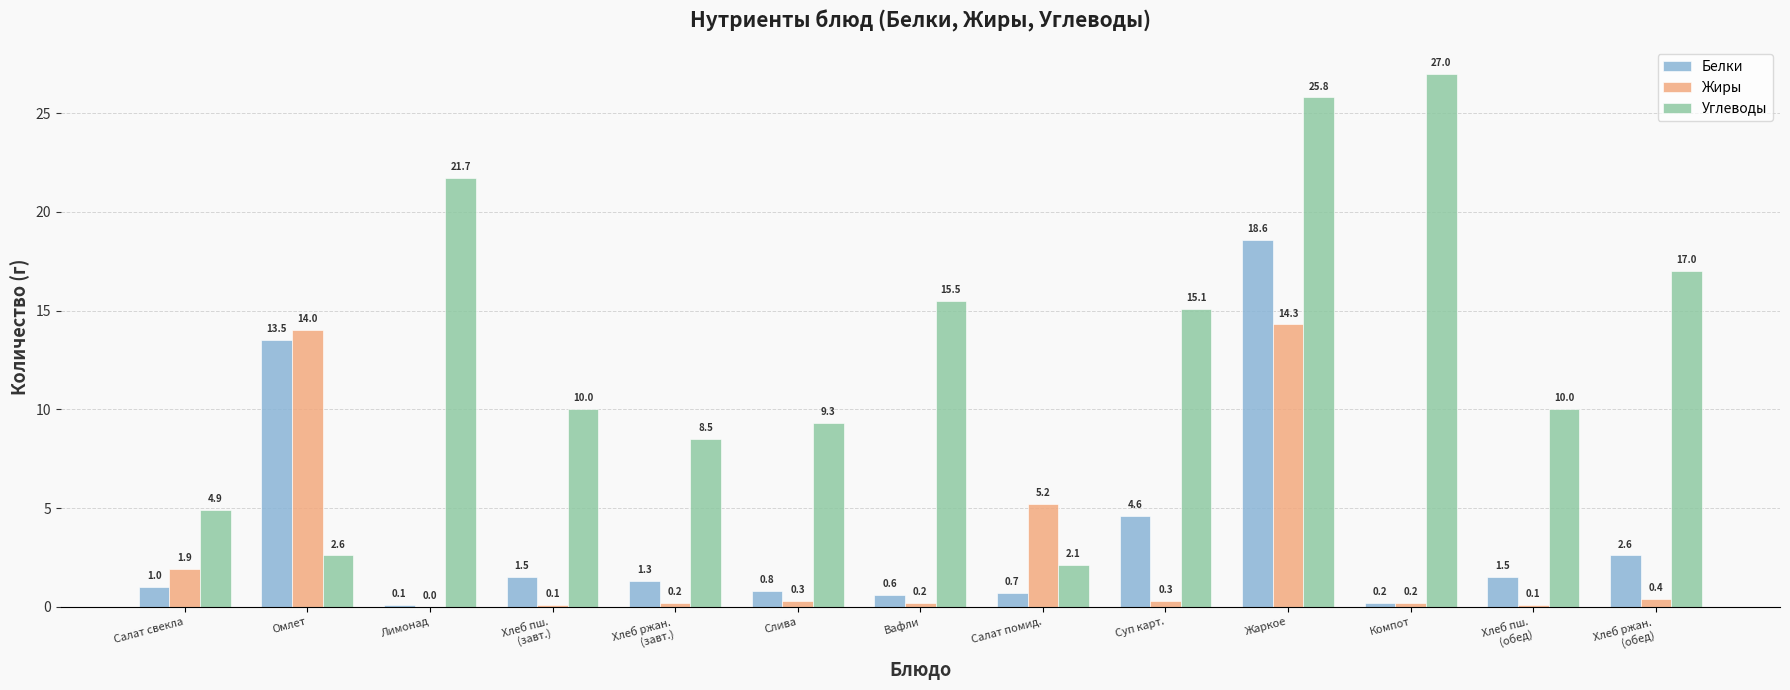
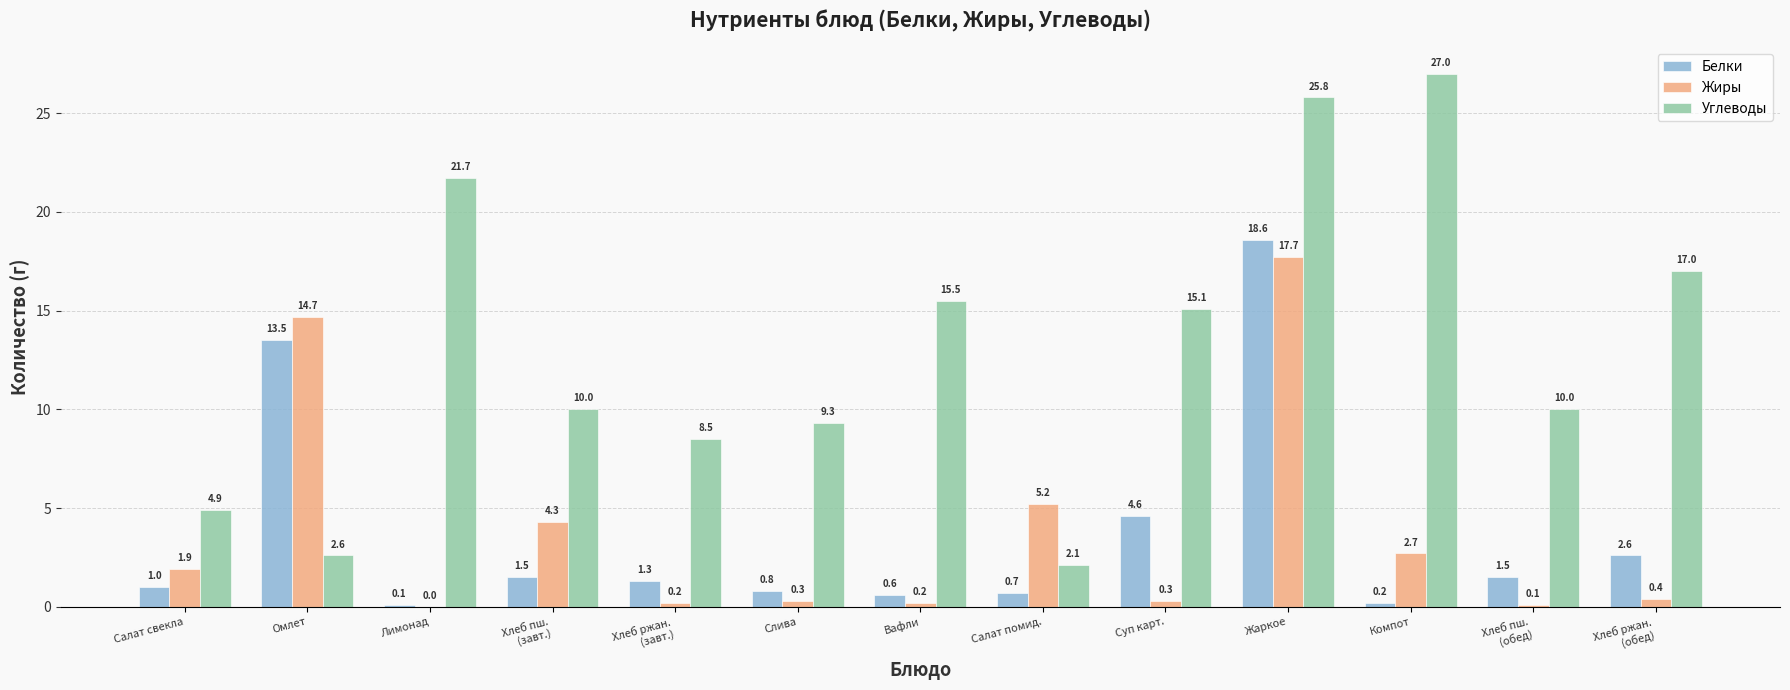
Жиры, Омлет: 14.0 -> 14.7
Жиры, Хлеб пш. (завт.): 0.1 -> 4.3
Жиры, Жаркое: 14.3 -> 17.7
Жиры, Компот: 0.2 -> 2.7
